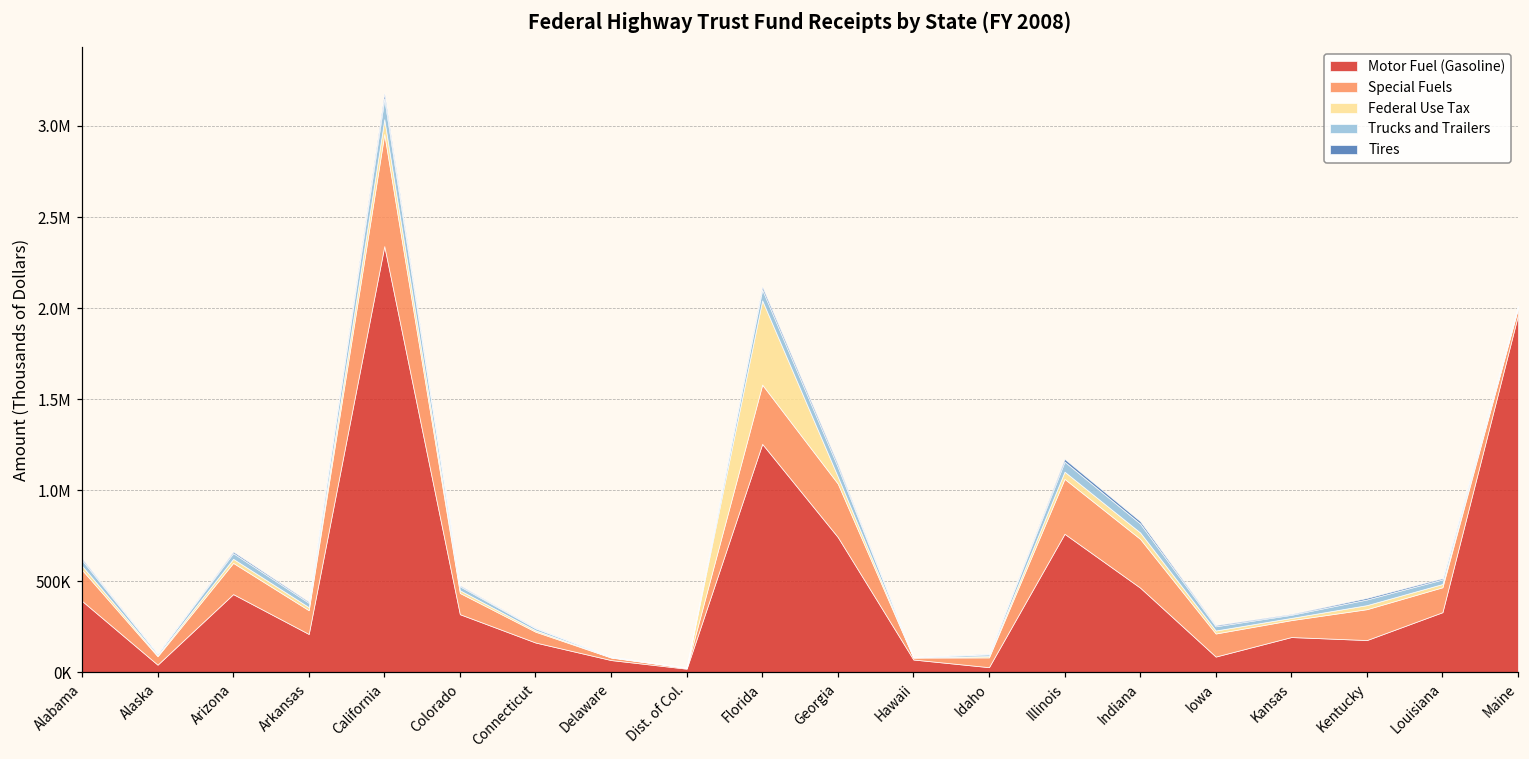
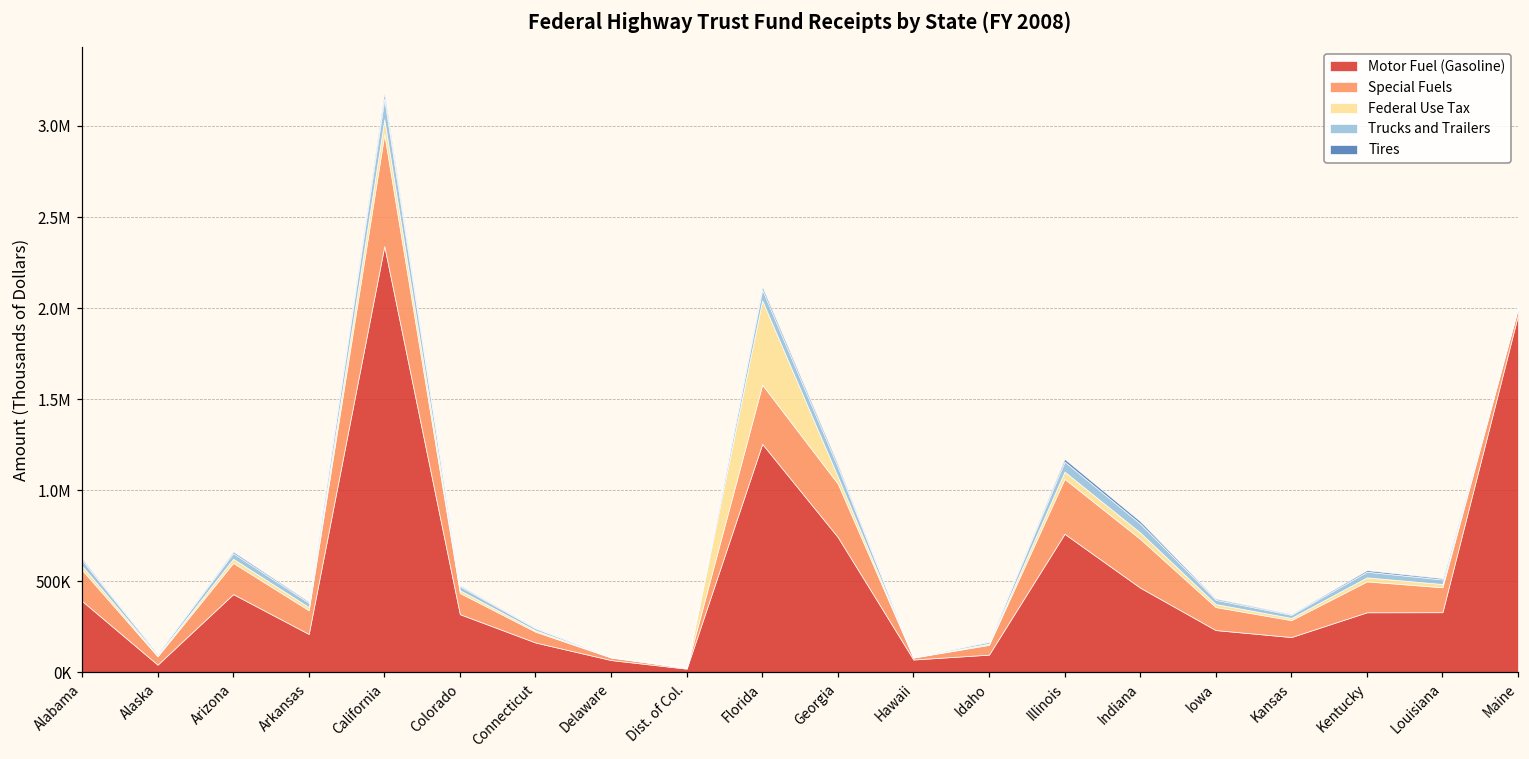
Motor Fuel (Gasoline), Idaho: 30000 -> 100000
Motor Fuel (Gasoline), Iowa: 90000 -> 230000
Motor Fuel (Gasoline), Kentucky: 180000 -> 330000
